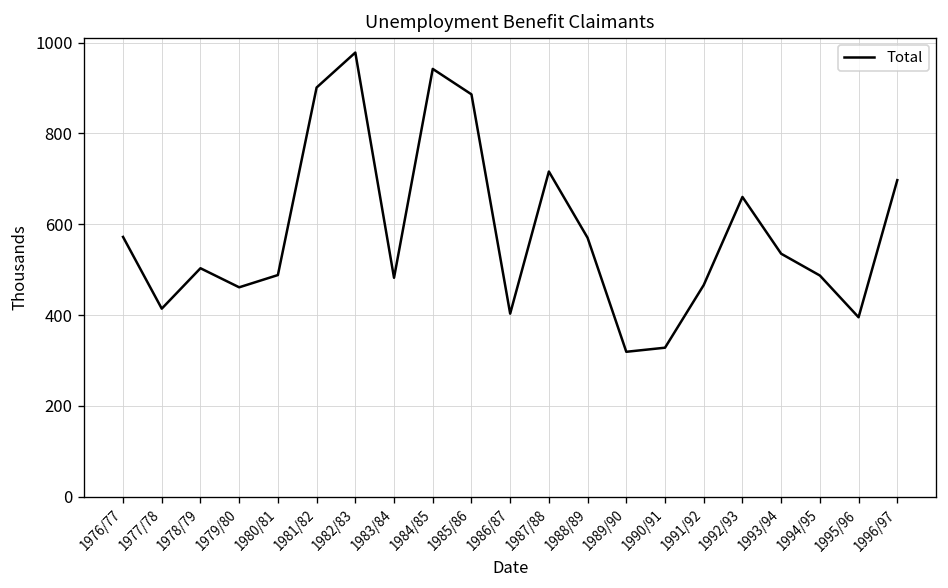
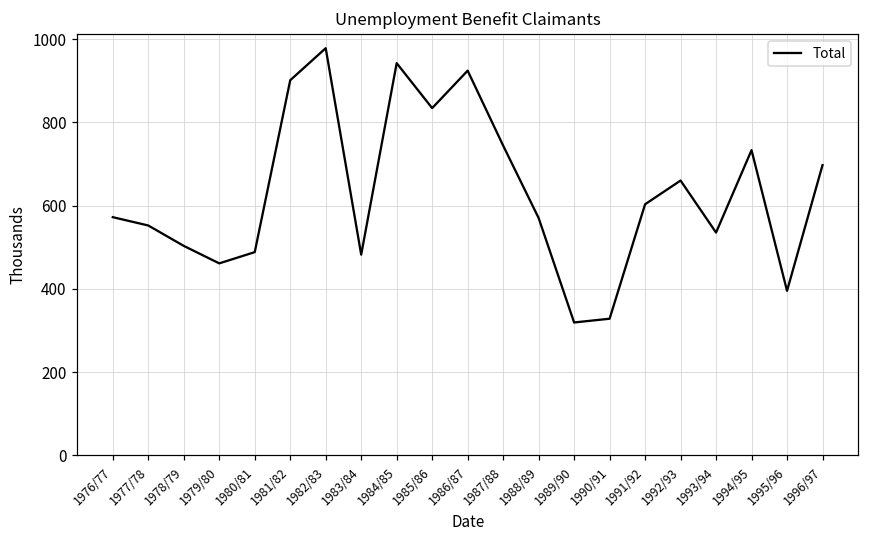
1977/78: 410 -> 550
1985/86: 890 -> 830
1986/87: 400 -> 920
1987/88: 720 -> 740
1991/92: 470 -> 600
1994/95: 490 -> 730
